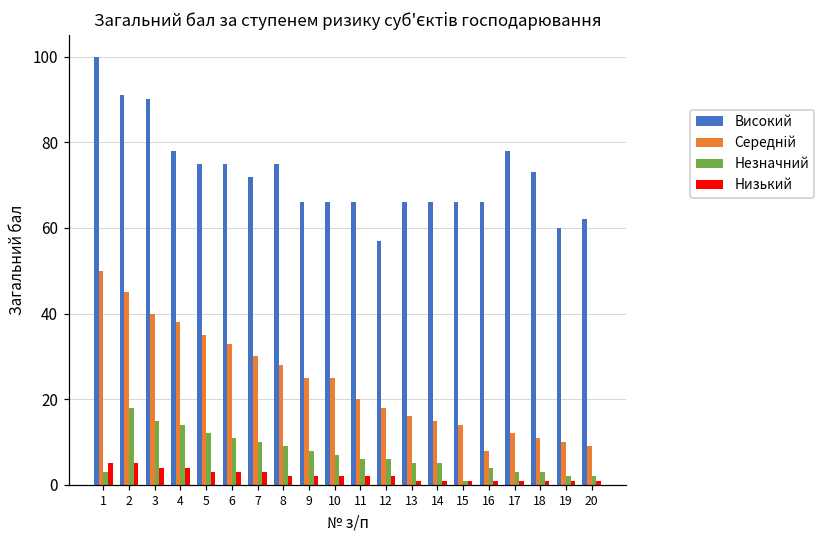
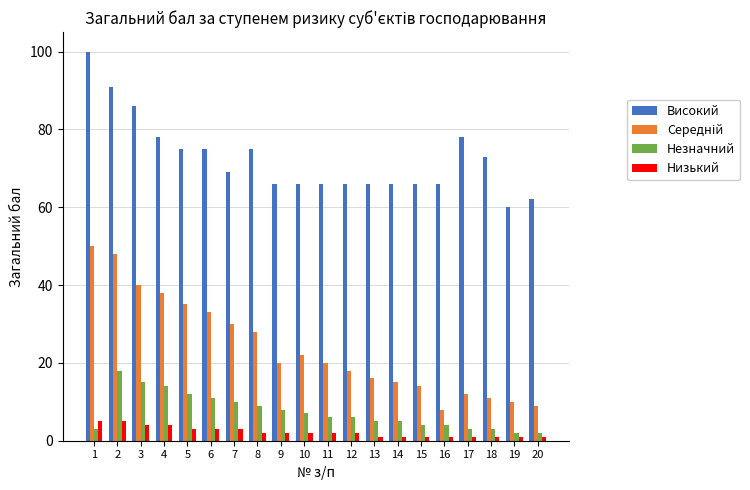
Середній, 2: 45 -> 48
Високий, 3: 90 -> 86
Високий, 7: 72 -> 69
Середній, 9: 25 -> 20
Середній, 10: 25 -> 22
Високий, 12: 57 -> 66
Незначний, 15: 1 -> 4
